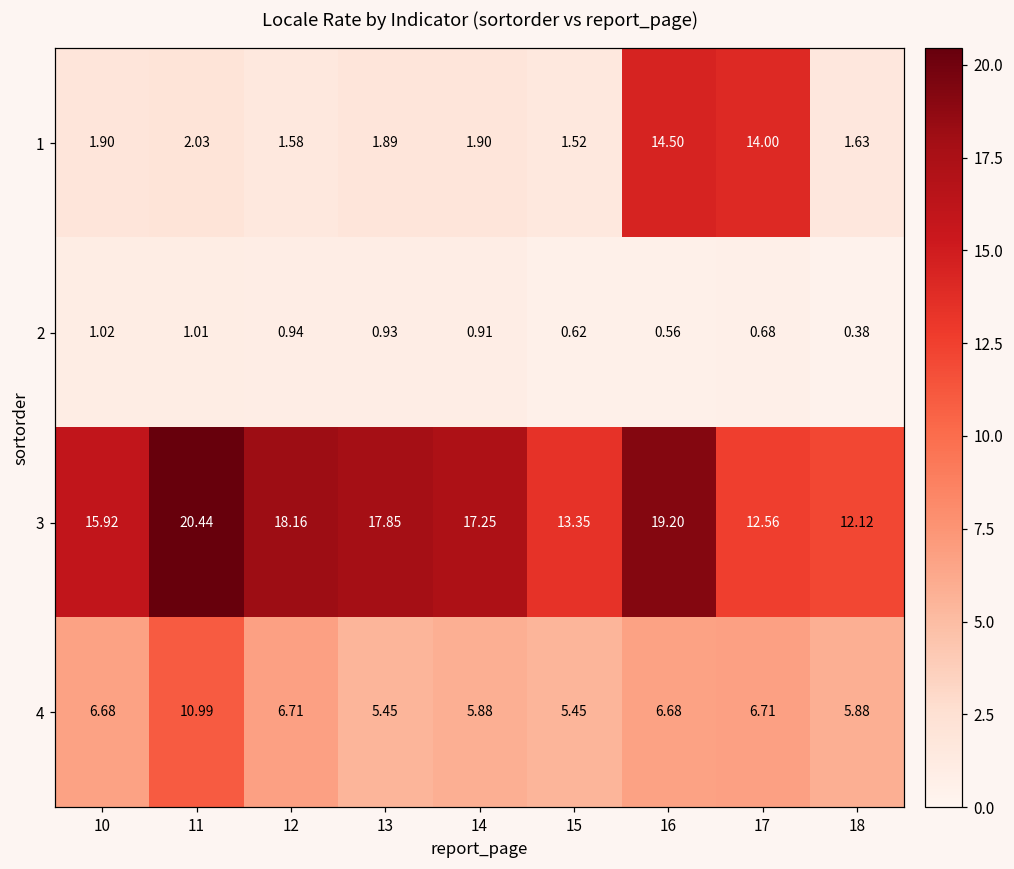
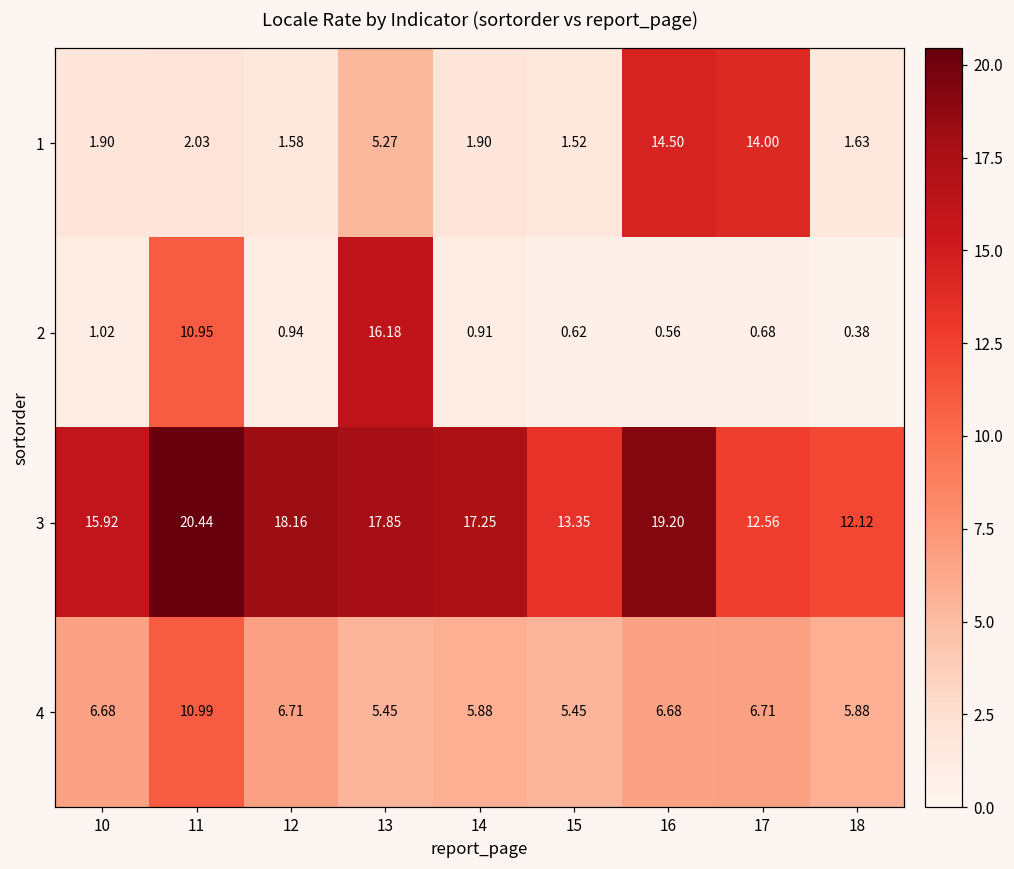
1, 13: 1.89 -> 5.27
2, 11: 1.01 -> 10.95
2, 13: 0.93 -> 16.18
